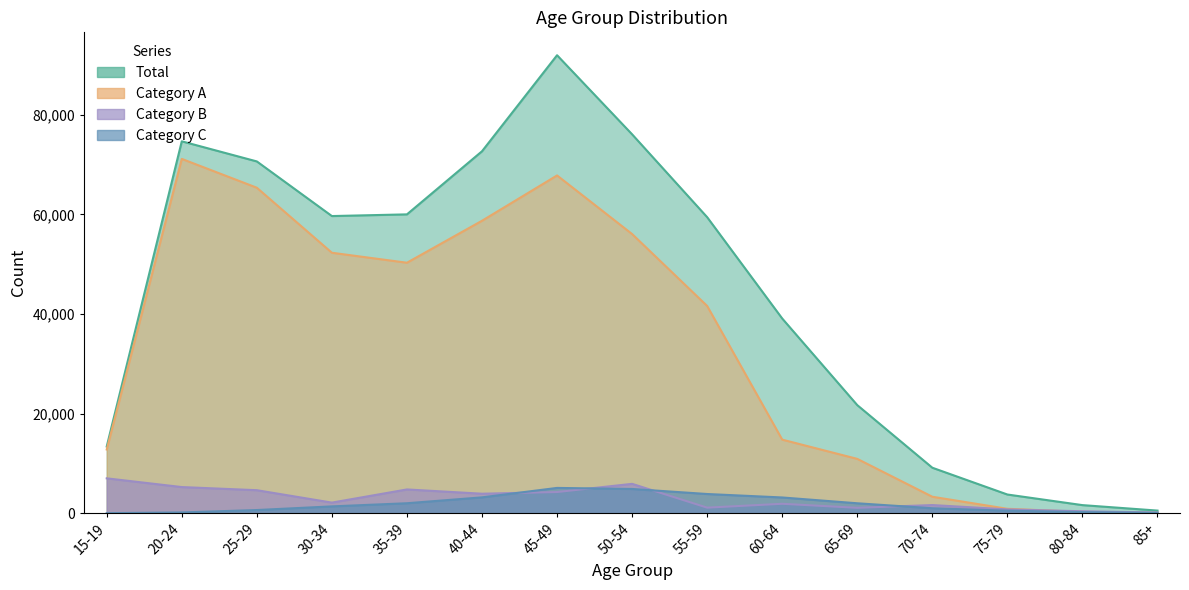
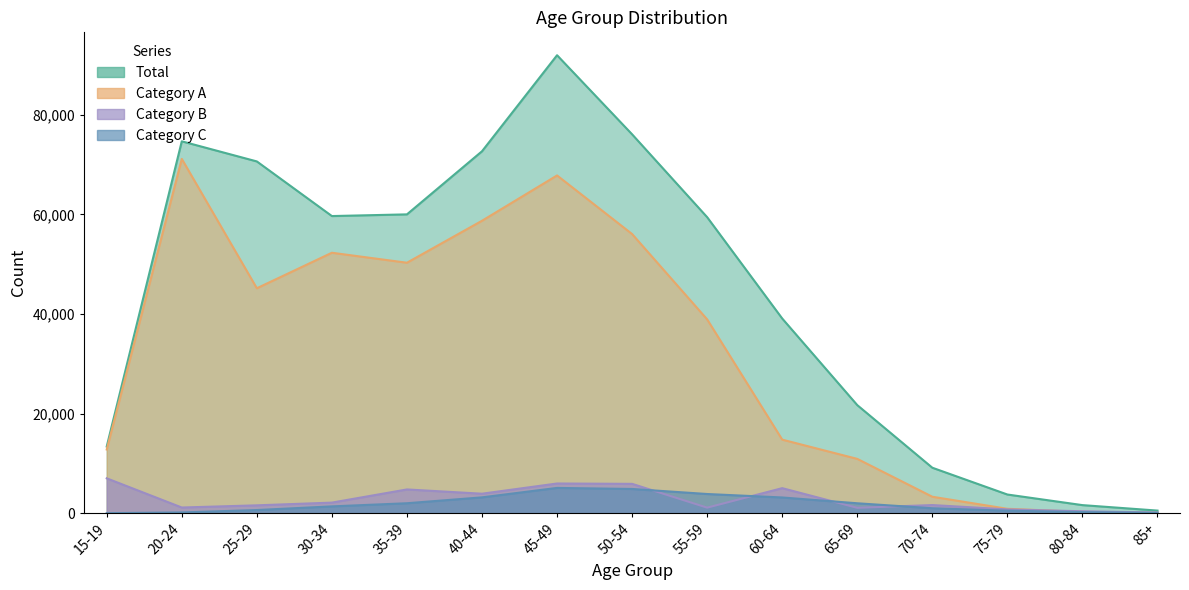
Category B, 20-24: 5,000 -> 1,000
Category A, 25-29: 65,000 -> 45,000
Category B, 25-29: 5,000 -> 2,000
Category B, 45-49: 4,000 -> 6,000
Category A, 55-59: 42,000 -> 39,000
Category B, 60-64: 2,000 -> 5,000
